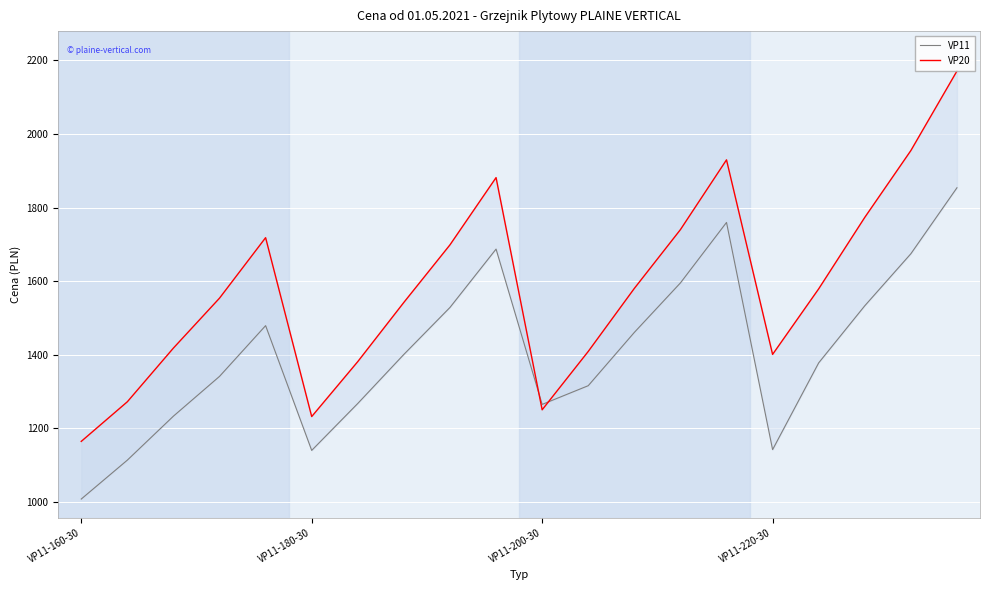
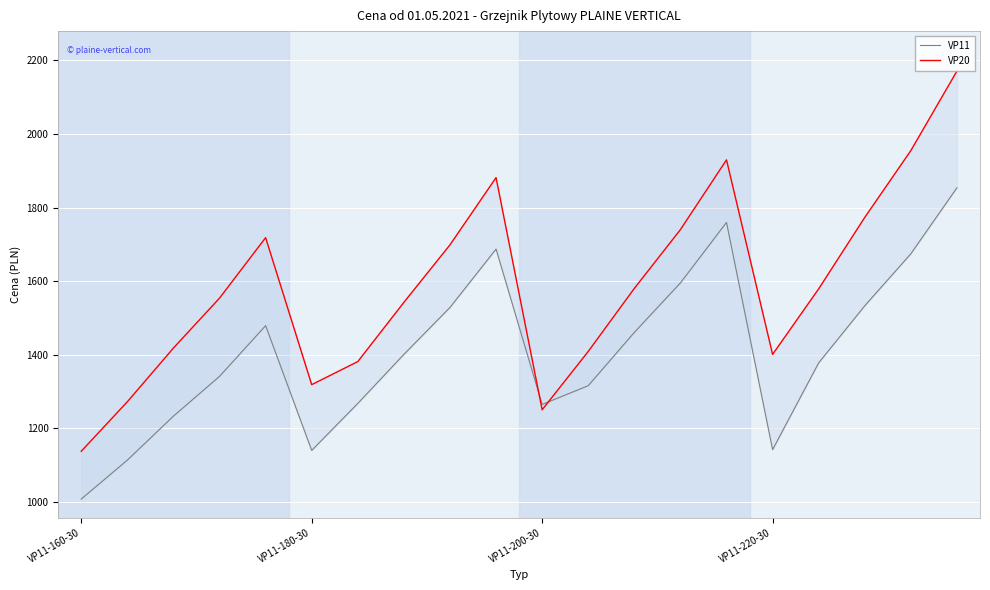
VP20, VP11-160-30: 1160 -> 1140
VP20, VP11-180-30: 1230 -> 1320
